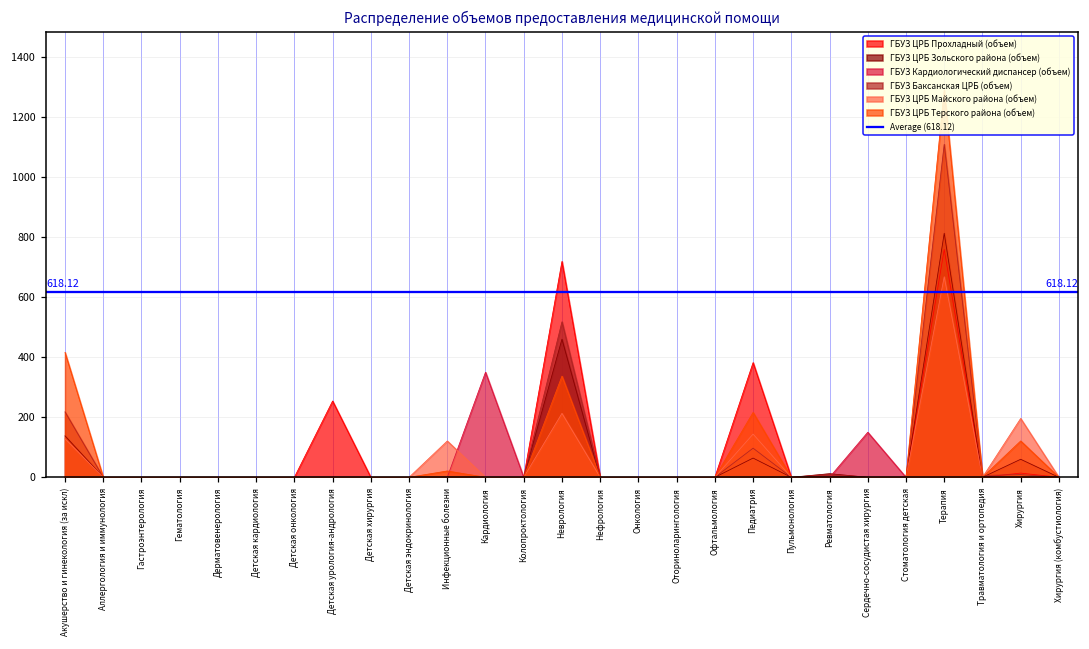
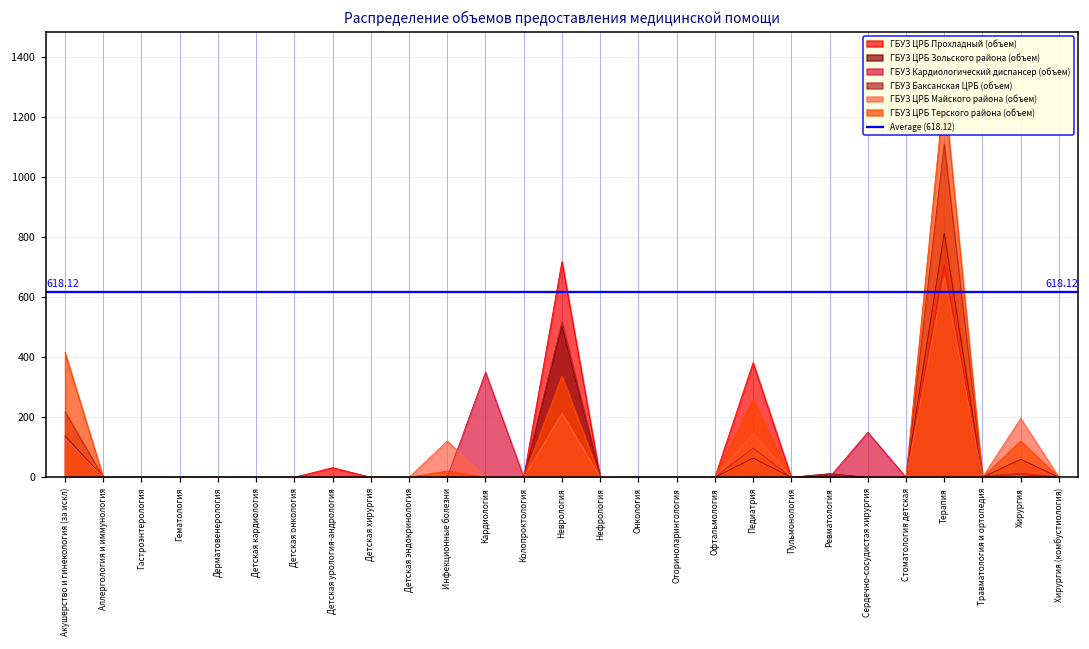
ГБУЗ ЦРБ Прохладный (объем), Детская урология-андрология: 250 -> 30
ГБУЗ ЦРБ Зольского района (объем), Неврология: 460 -> 500
ГБУЗ ЦРБ Терского района (объем), Педиатрия: 220 -> 260
ГБУЗ ЦРБ Прохладный (объем), Терапия: 760 -> 710
